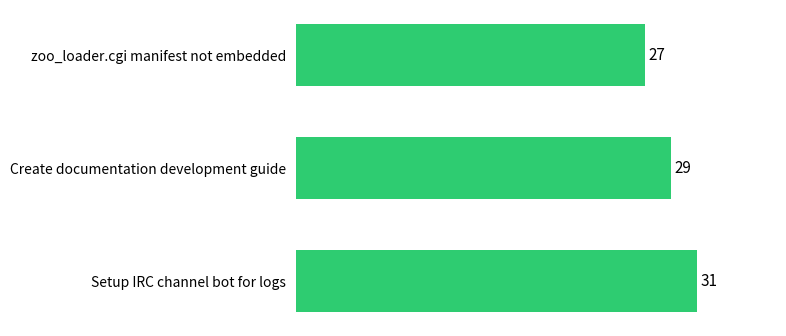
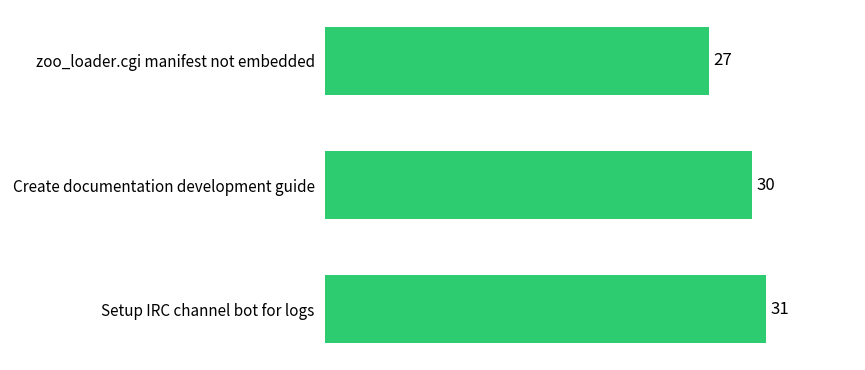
Create documentation development guide: 29 -> 30
